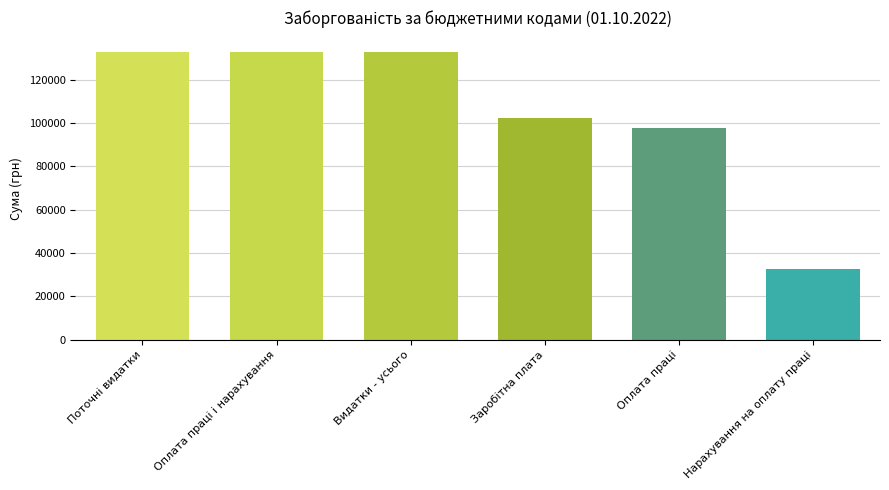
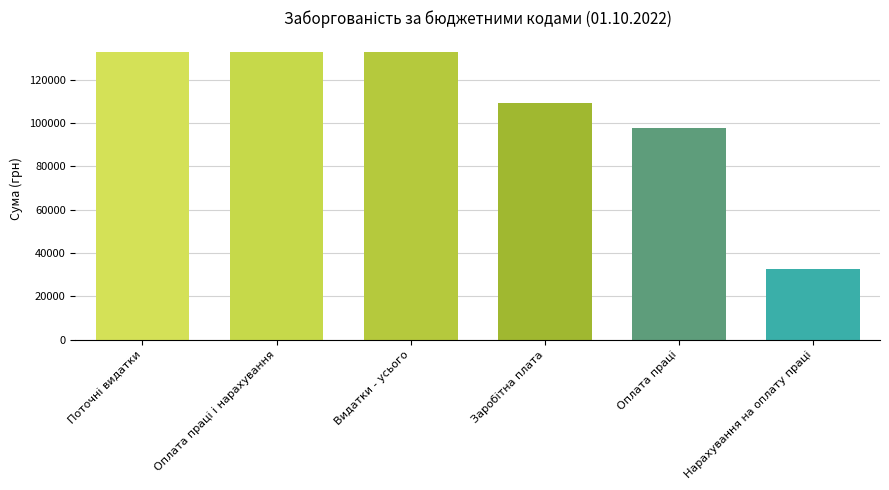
Заробітна плата: 102000 -> 109000
